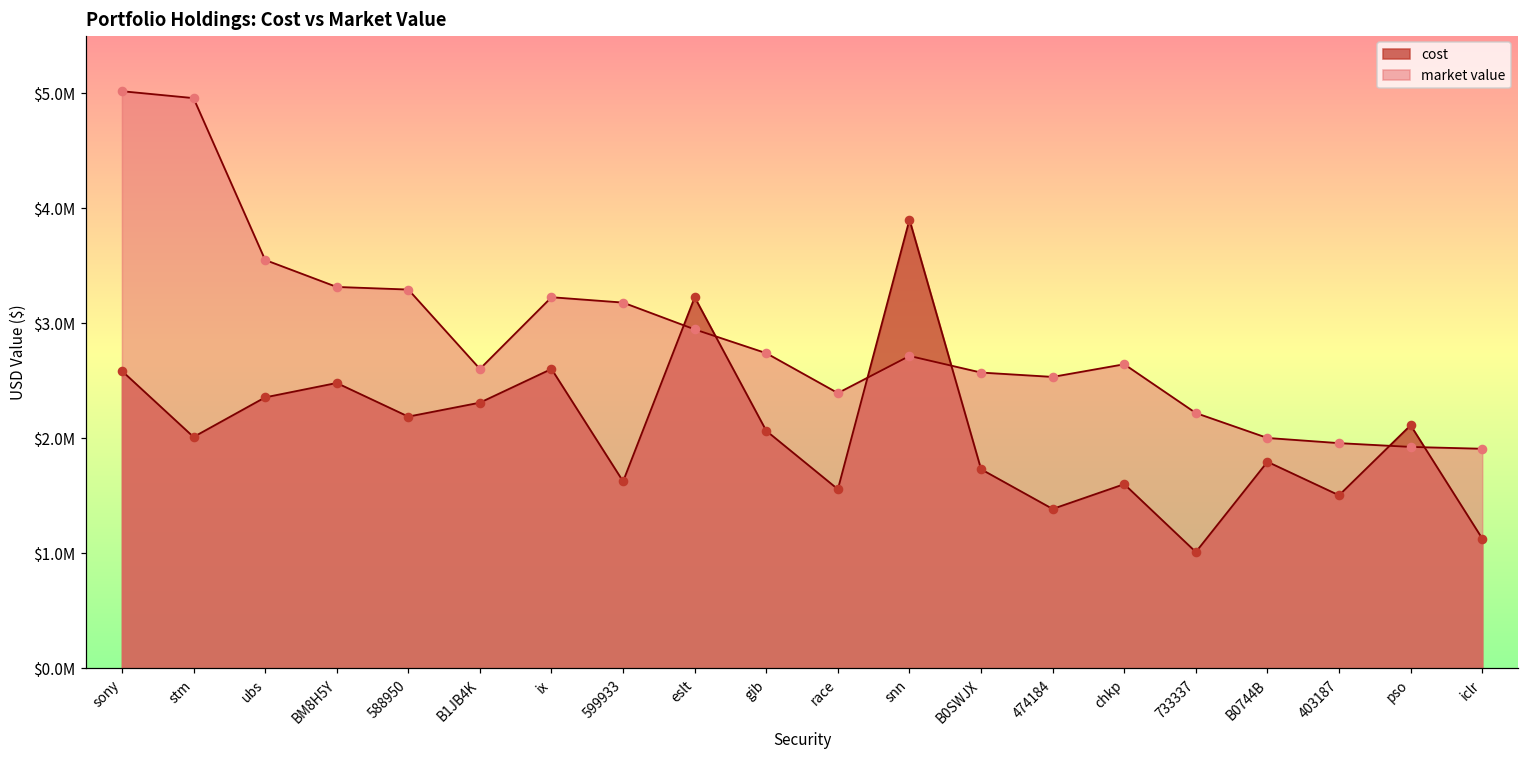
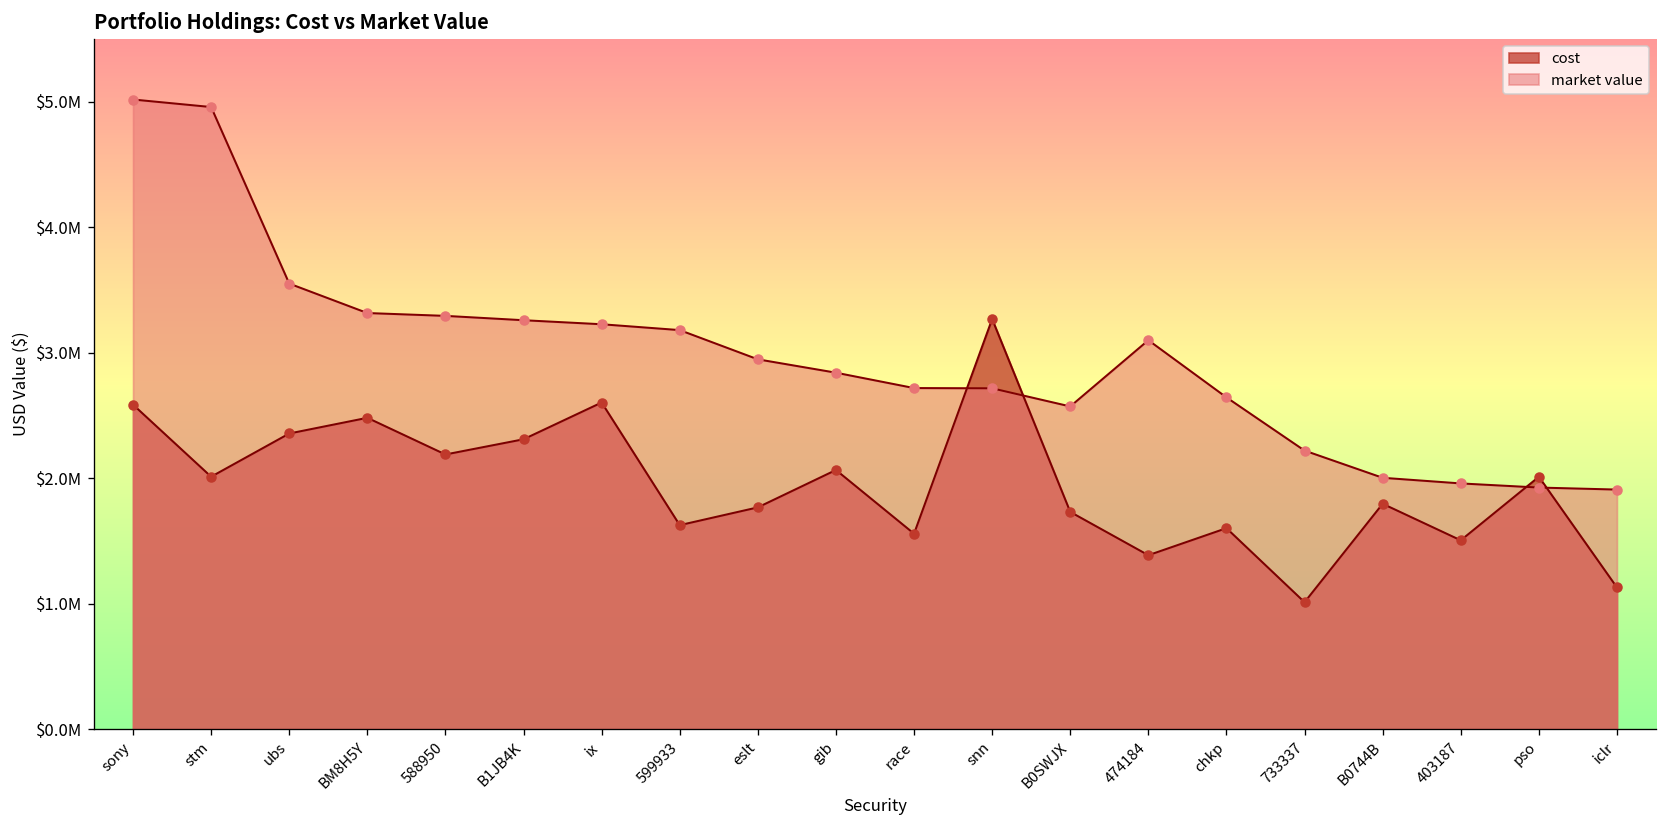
market value, B1JB4K: $2600000 -> $3260000
cost, eslt: $3220000 -> $1770000
market value, gib: $2740000 -> $2840000
market value, race: $2390000 -> $2720000
cost, snn: $3900000 -> $3270000
market value, 474184: $2530000 -> $3100000
cost, pso: $2110000 -> $2010000
